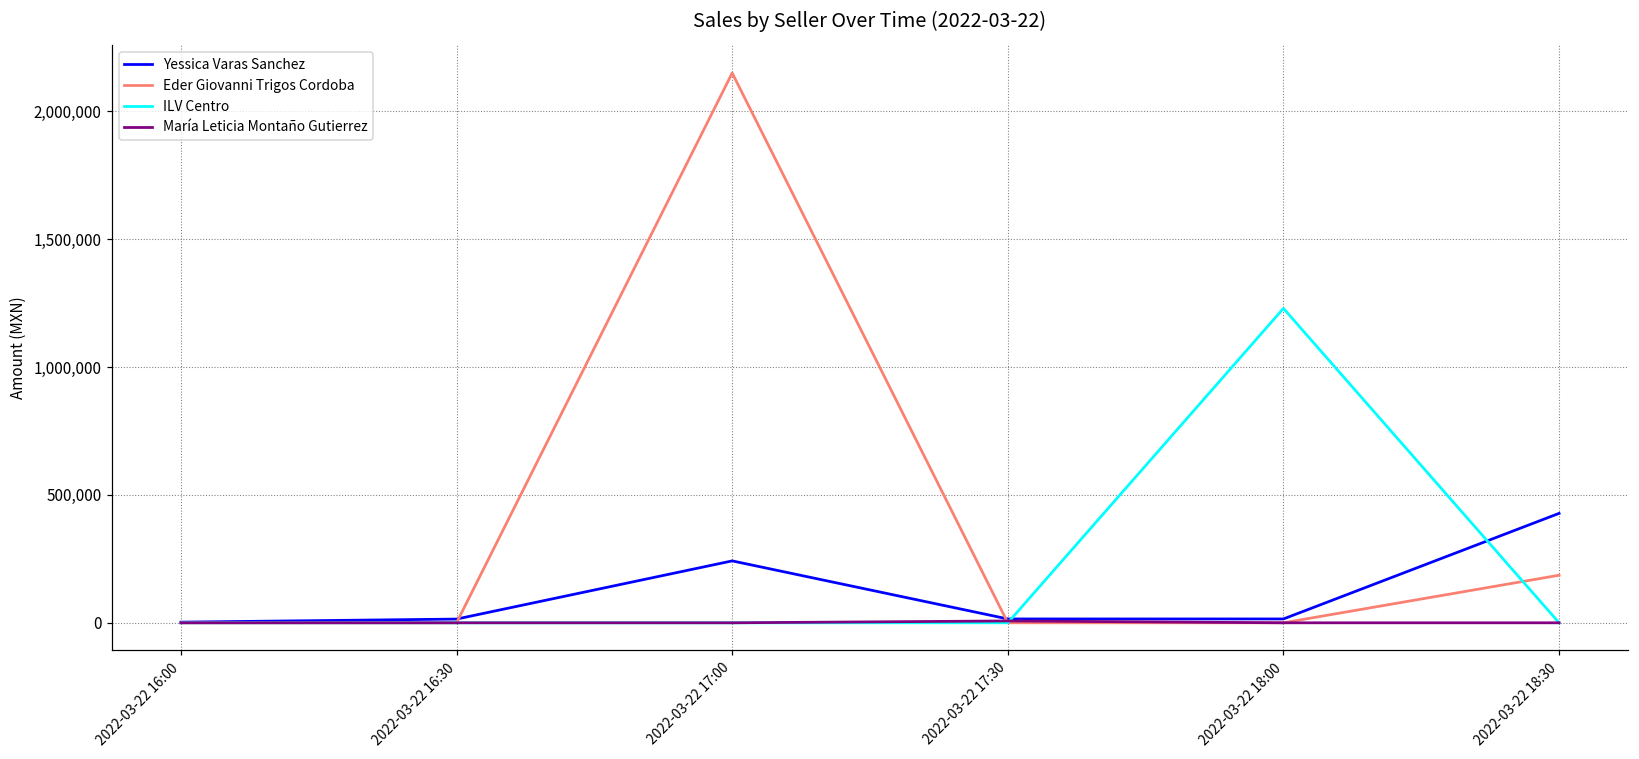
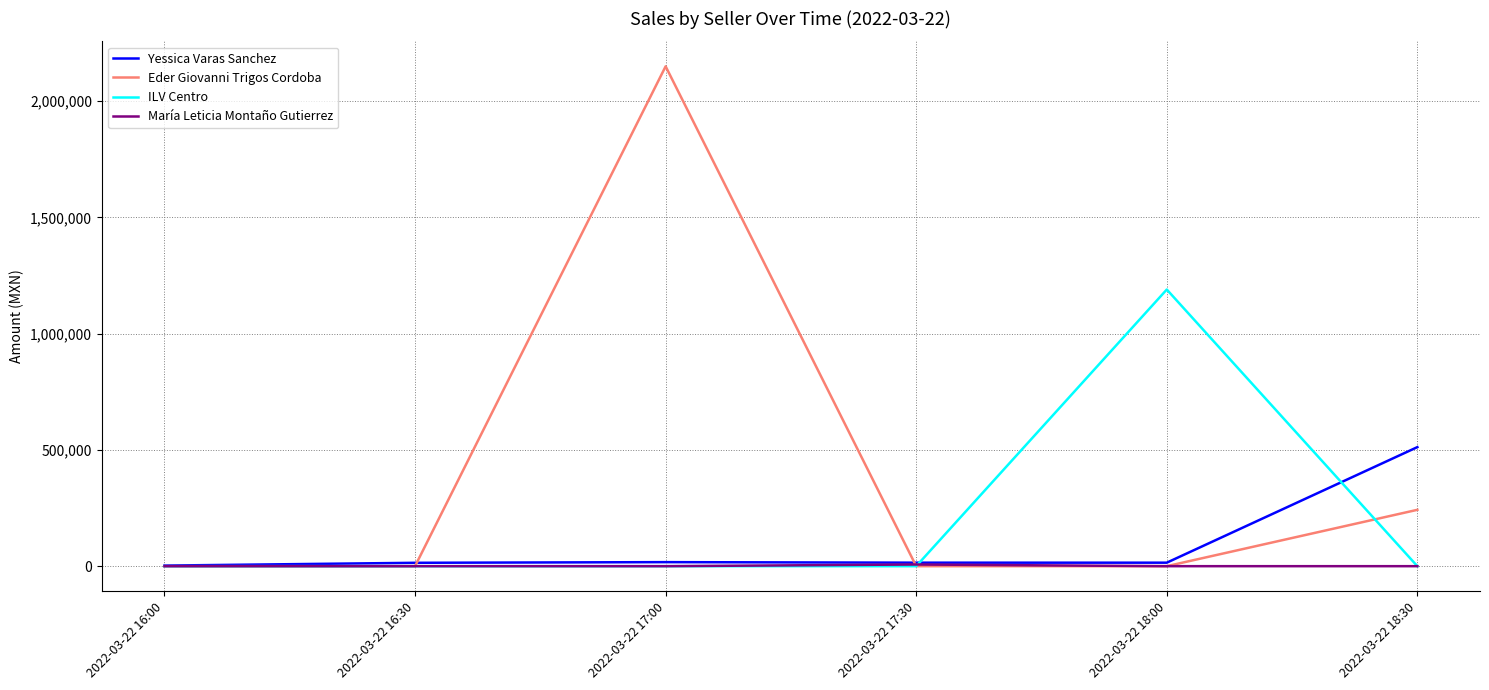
Yessica Varas Sanchez, 2022-03-22 17:00: 240,000 -> 20,000
ILV Centro, 2022-03-22 18:00: 1,230,000 -> 1,190,000
Yessica Varas Sanchez, 2022-03-22 18:30: 430,000 -> 510,000
Eder Giovanni Trigos Cordoba, 2022-03-22 18:30: 190,000 -> 240,000
